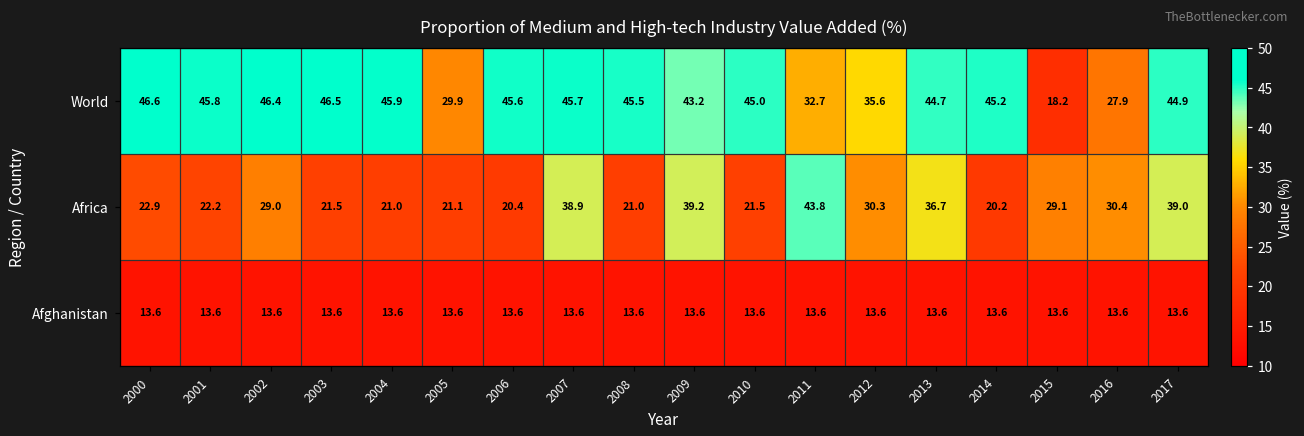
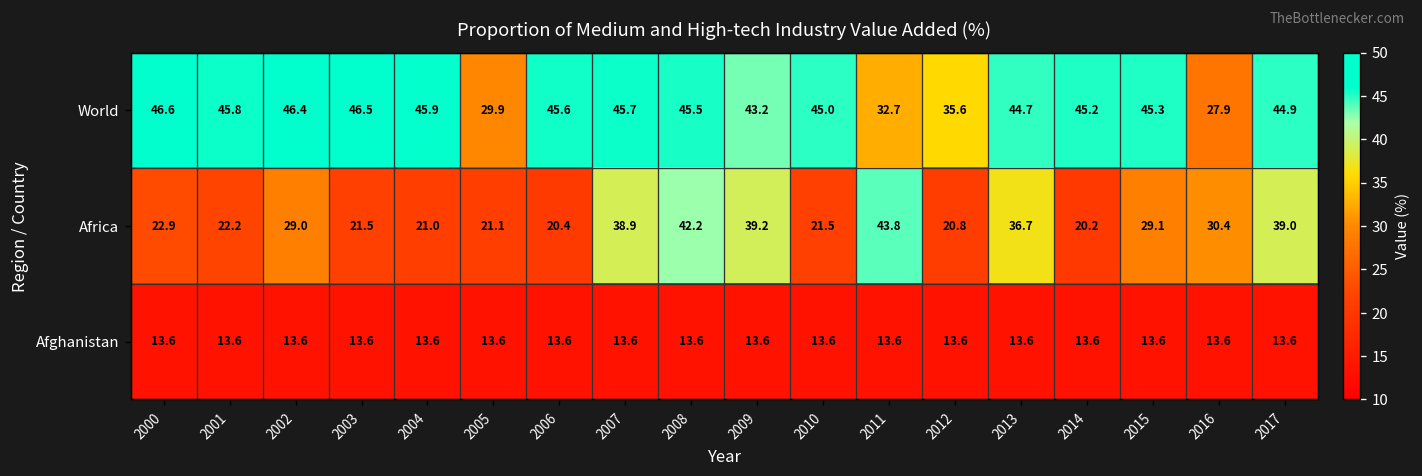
World, 2015: 18.2 -> 45.3
Africa, 2008: 21.0 -> 42.2
Africa, 2012: 30.3 -> 20.8
